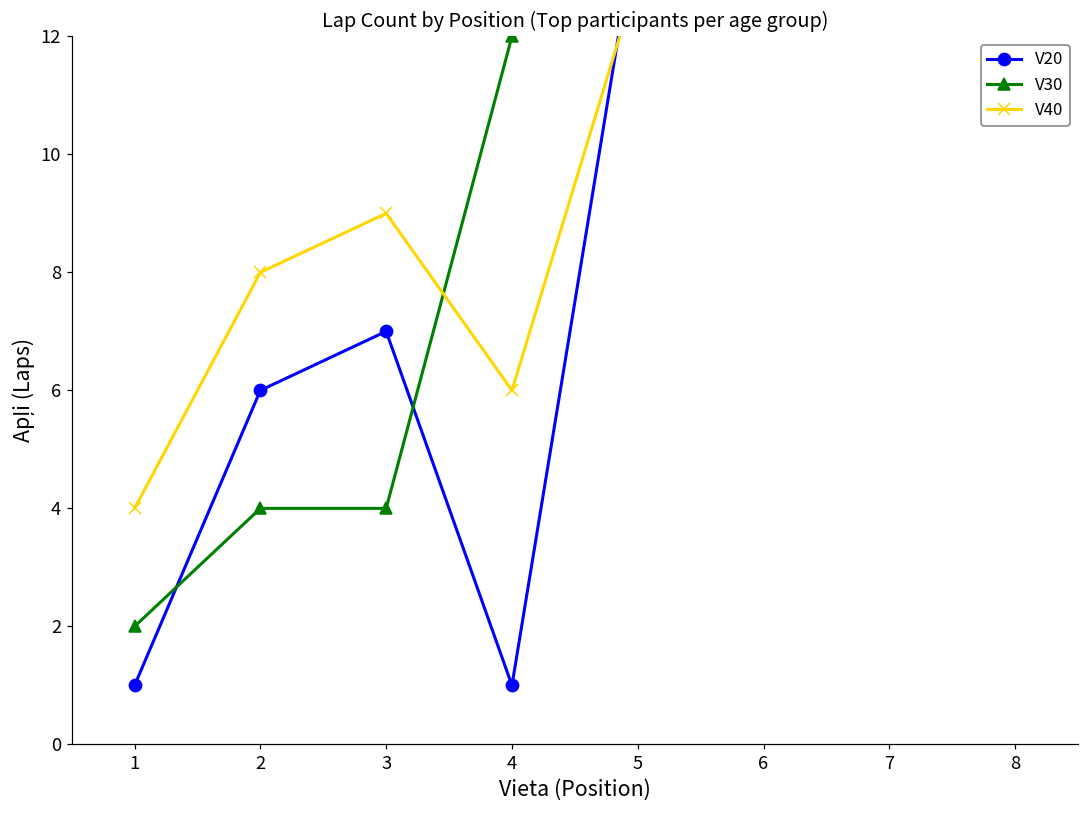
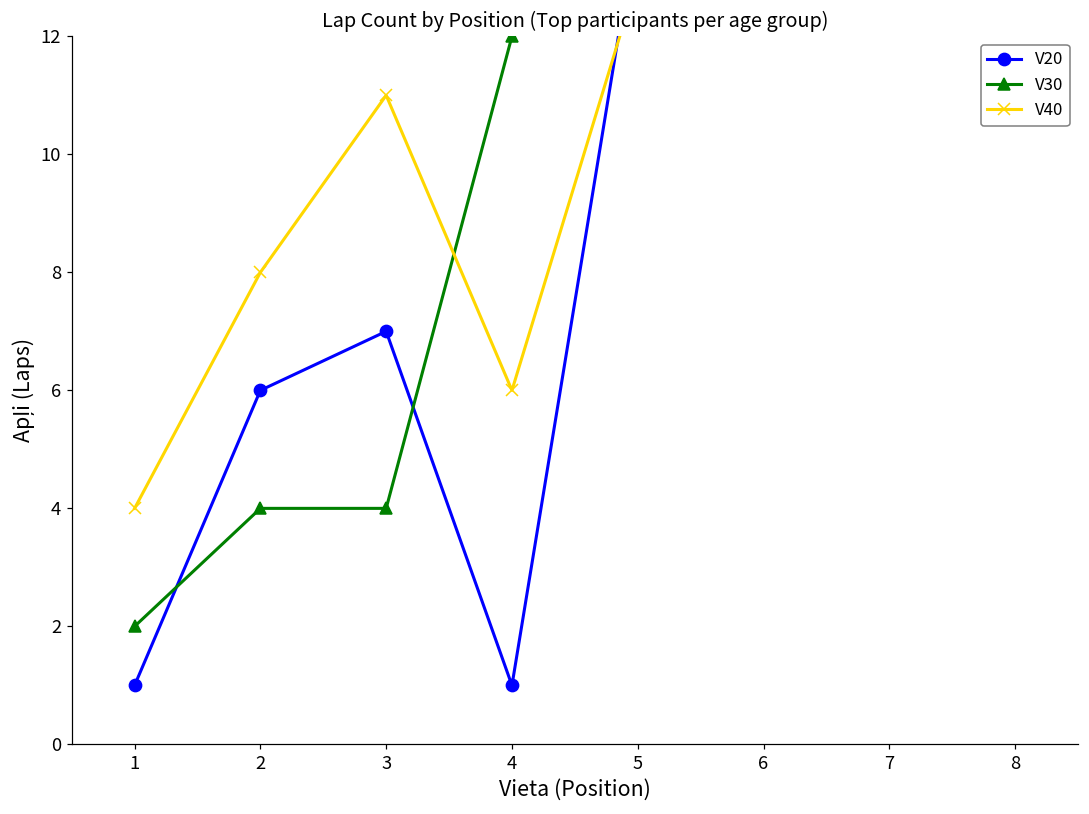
V40, 3: 9 -> 11
